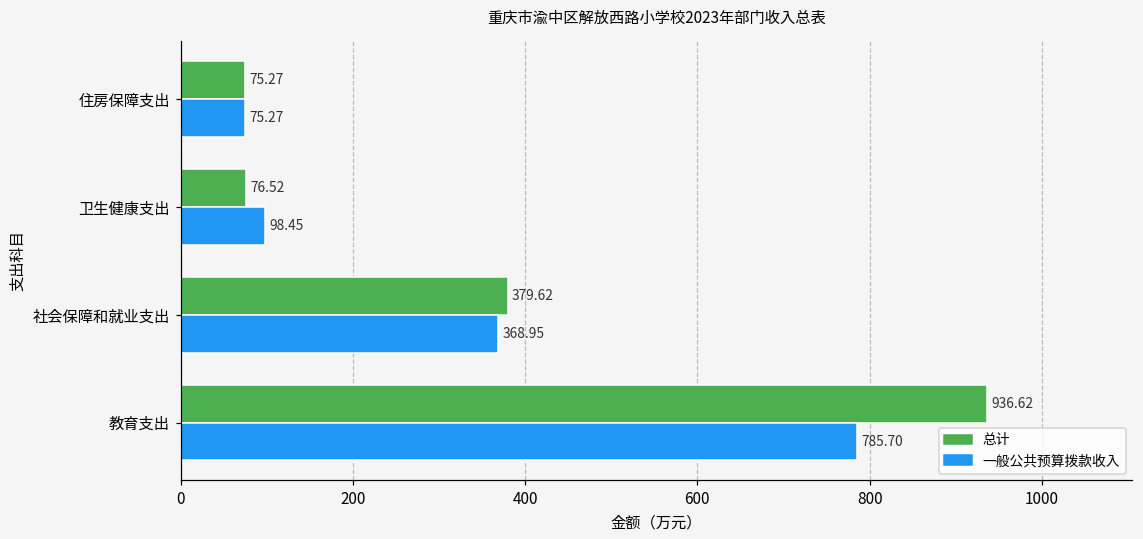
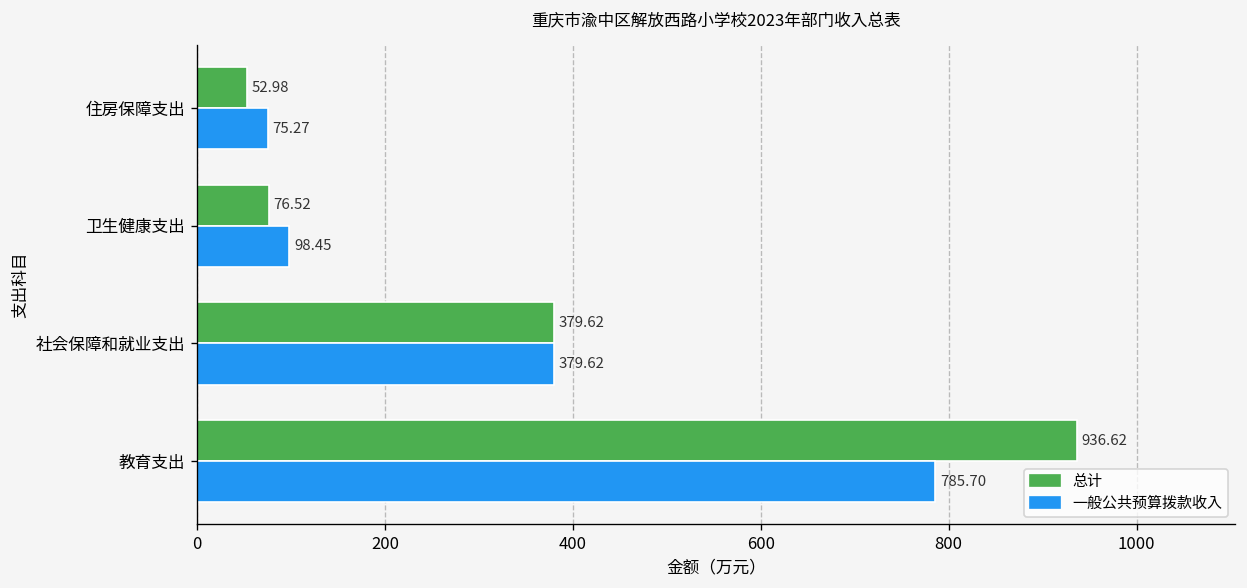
总计, 住房保障支出: 75.27 -> 52.98
一般公共预算拨款收入, 社会保障和就业支出: 368.95 -> 379.62
